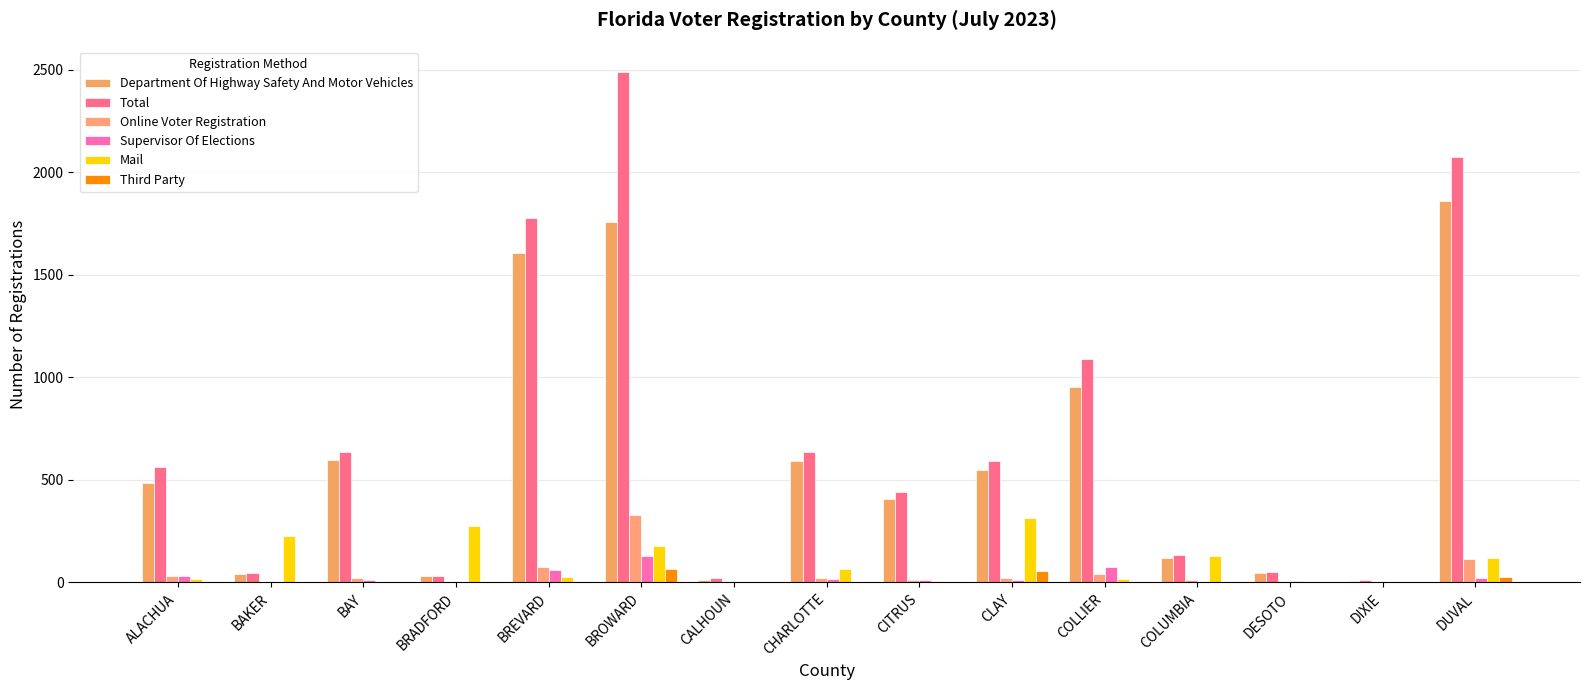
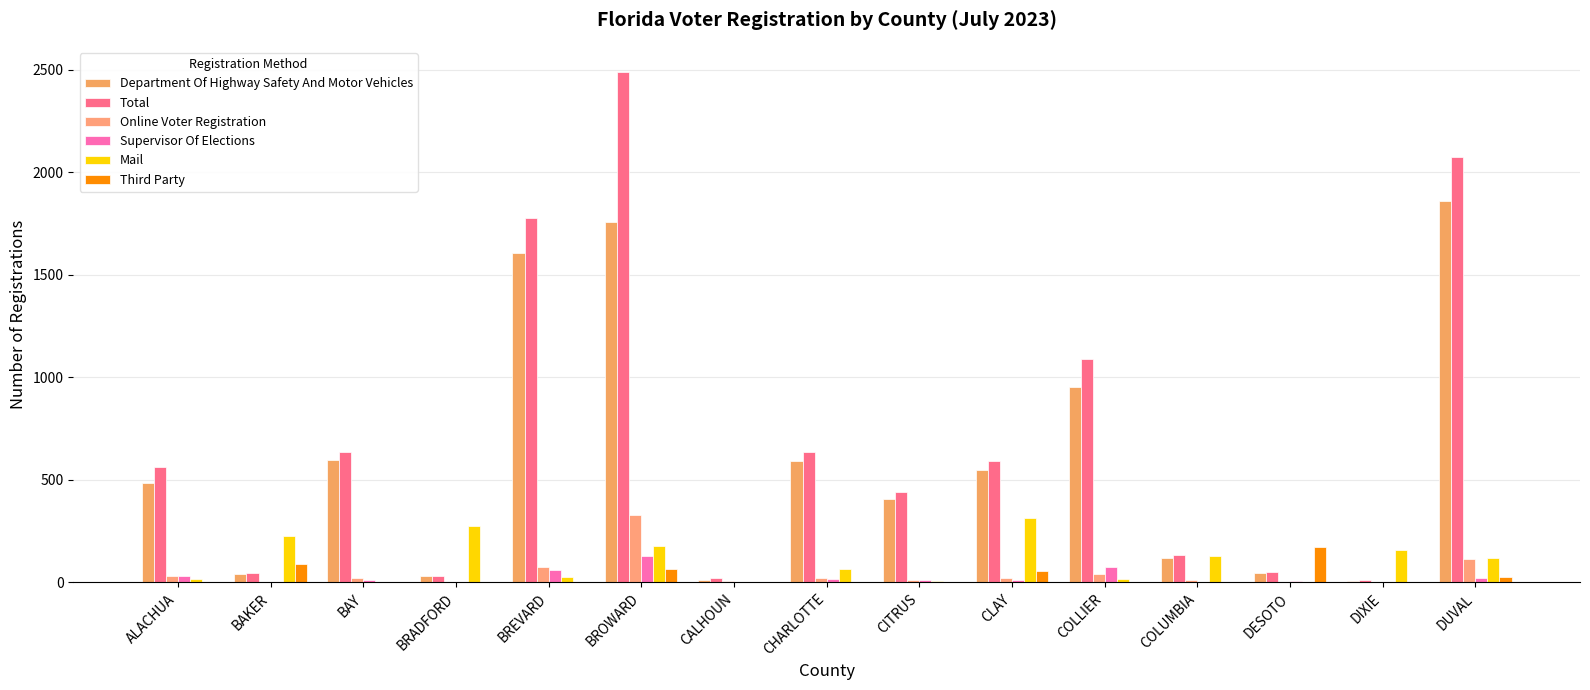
Third Party, BAKER: 0 -> 90
Third Party, DESOTO: 0 -> 180
Mail, DIXIE: 0 -> 160
